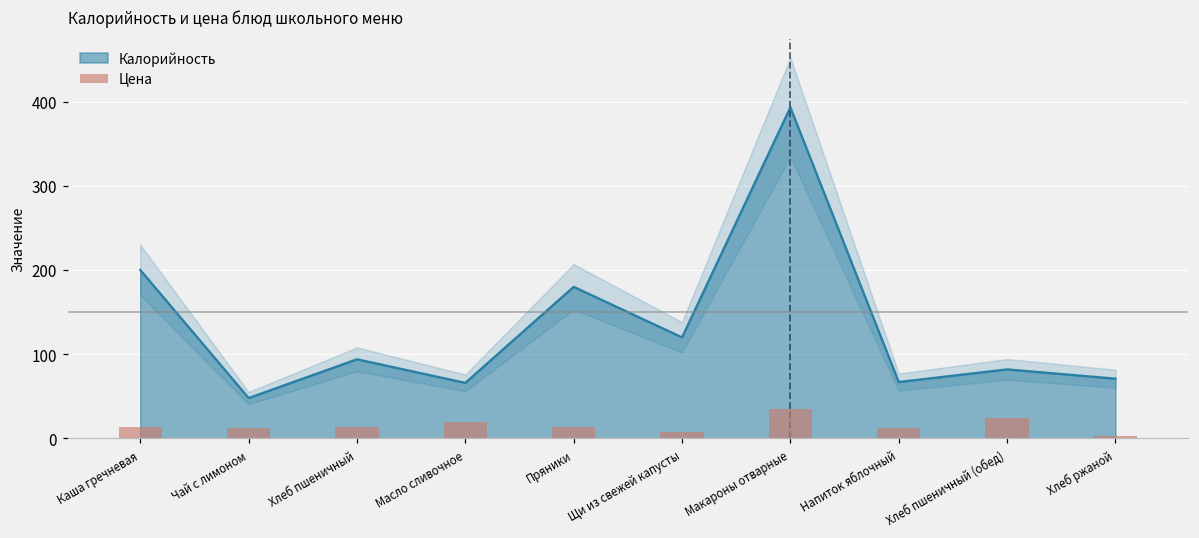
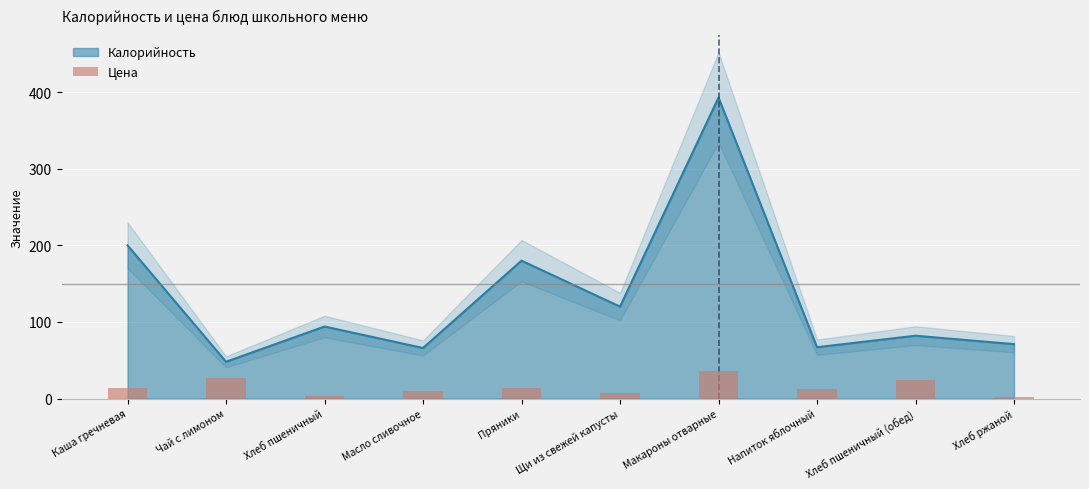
Цена, Чай с лимоном: 10 -> 30
Цена, Хлеб пшеничный: 10 -> 0
Цена, Масло сливочное: 20 -> 10
